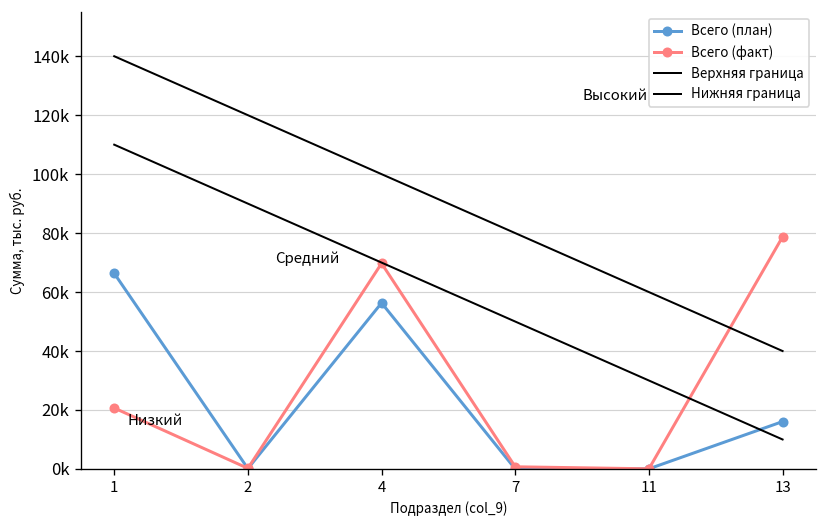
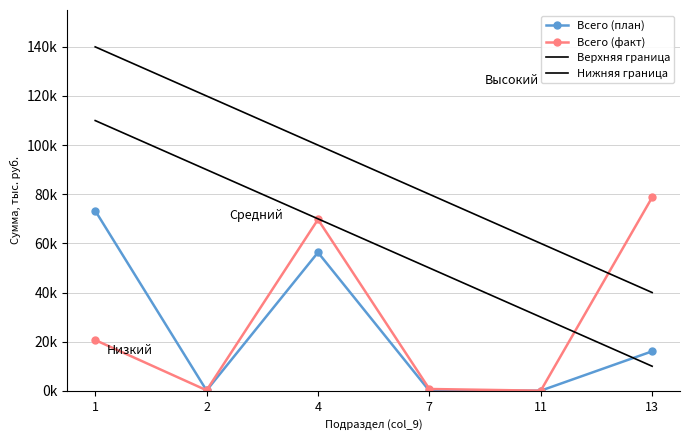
Всего (план), 1: 66000 -> 73000
